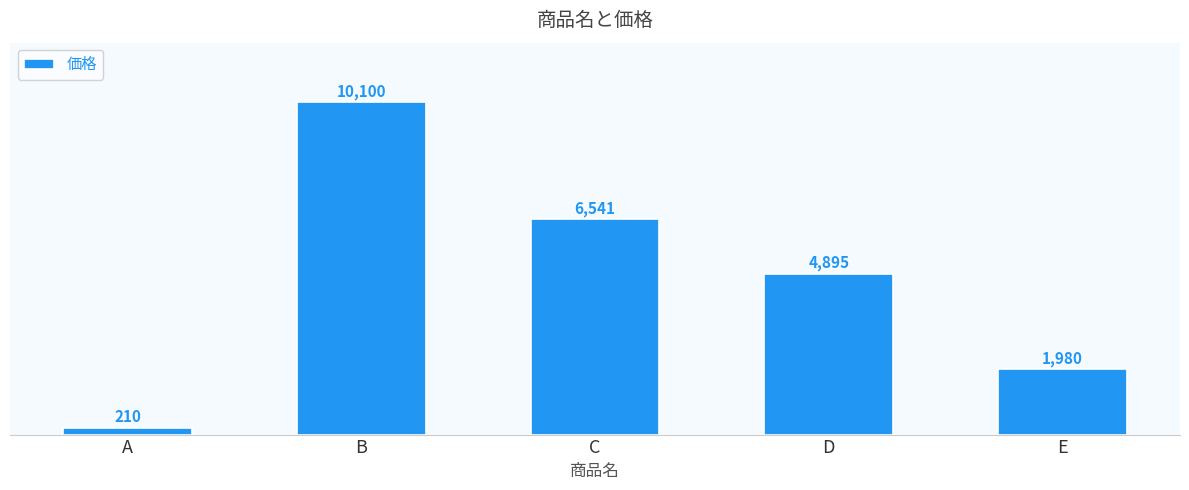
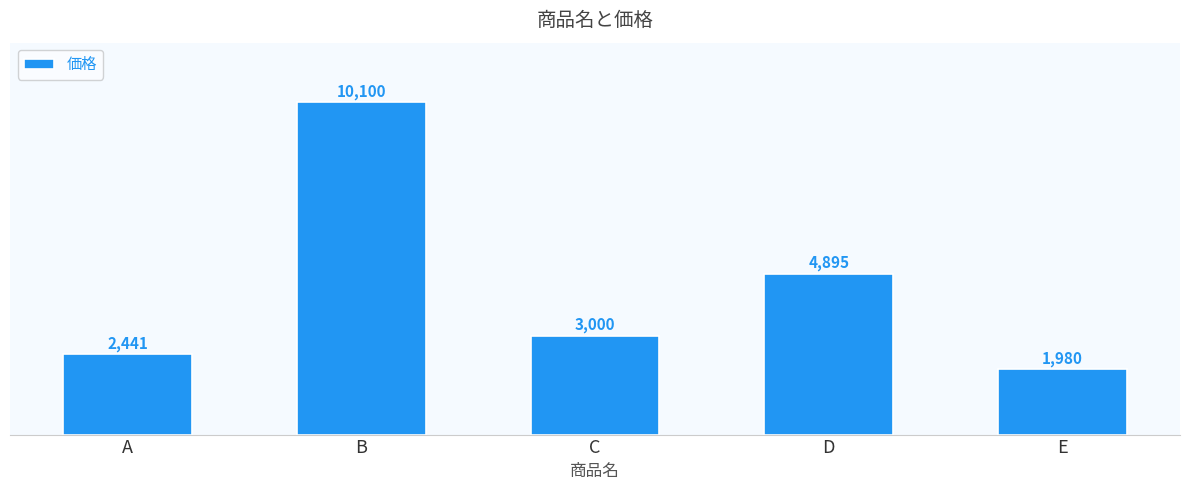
A: 210 -> 2,441
C: 6,541 -> 3,000
